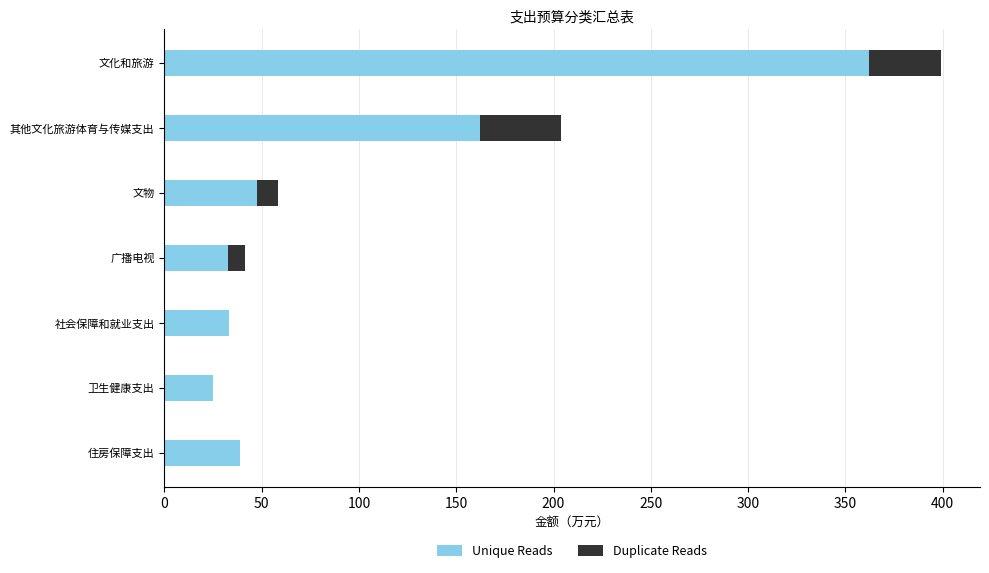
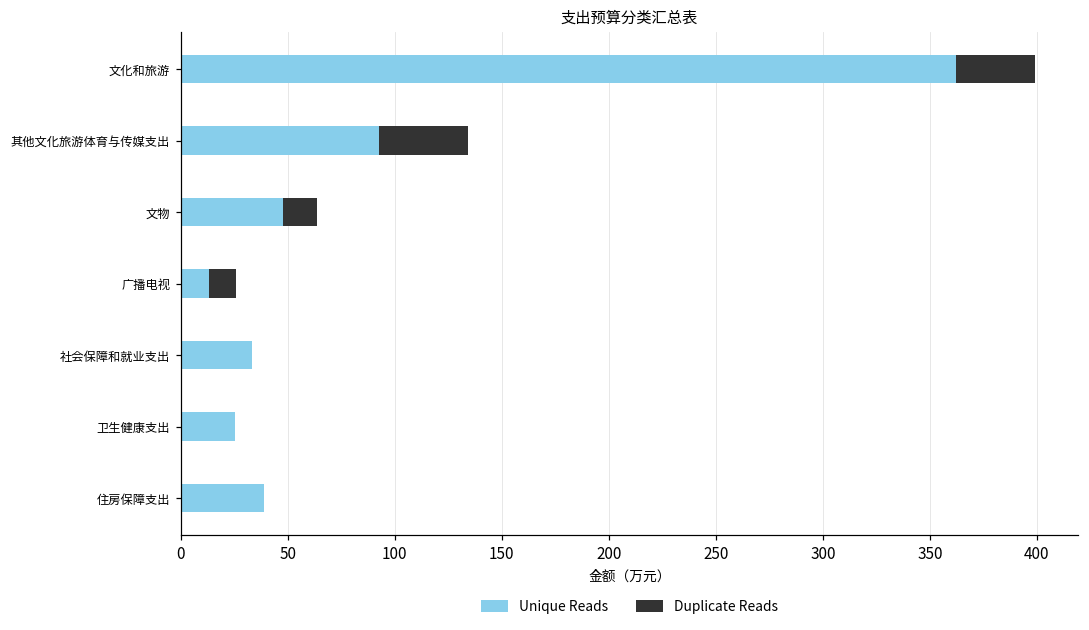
Unique Reads, 其他文化旅游体育与传媒支出: 162 -> 93
Duplicate Reads, 文物: 10 -> 16
Unique Reads, 广播电视: 33 -> 13
Duplicate Reads, 广播电视: 8 -> 13
